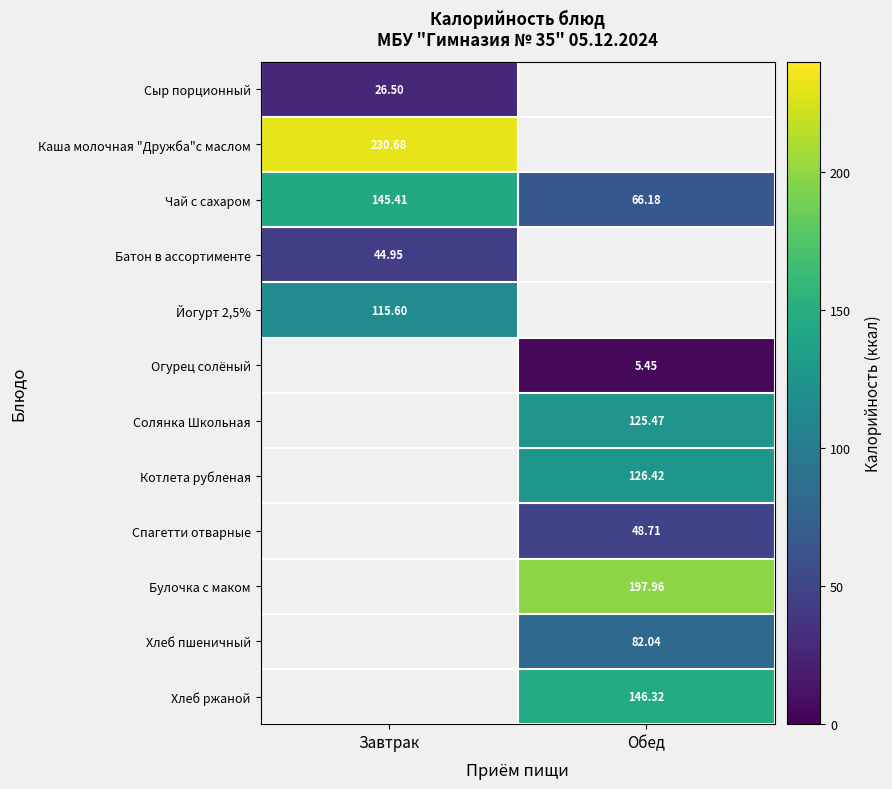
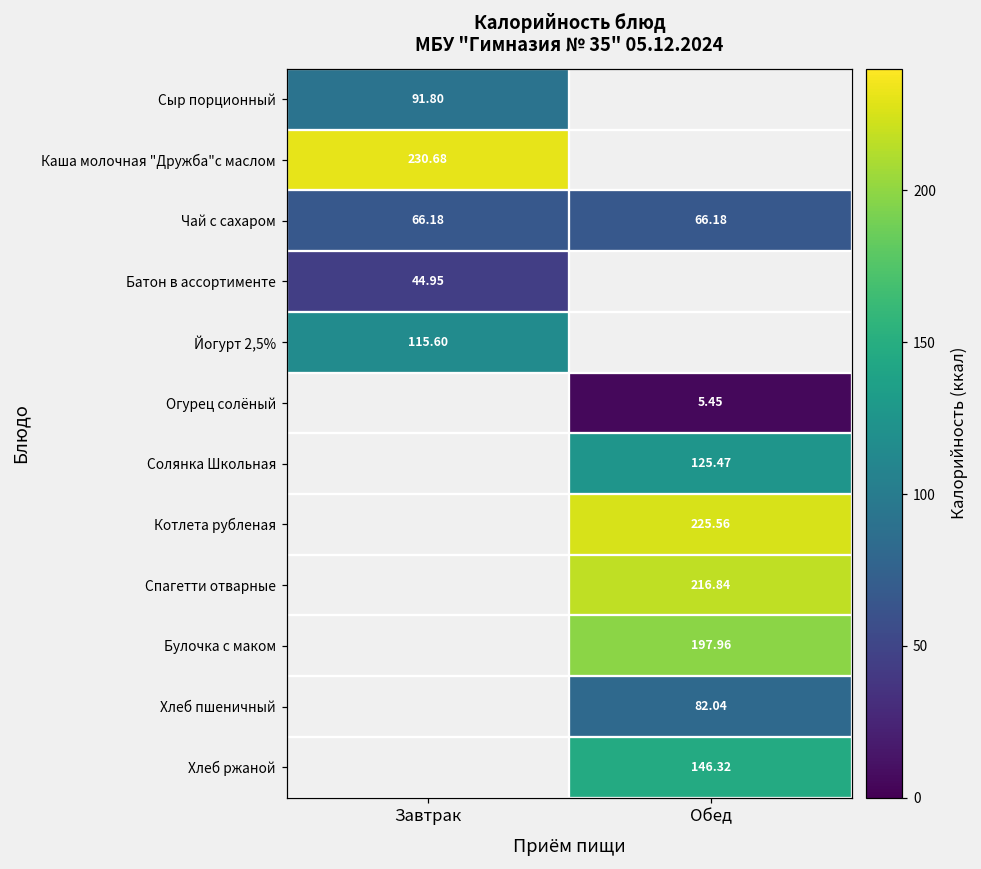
Сыр порционный, Завтрак: 26.50 -> 91.80
Чай с сахаром, Завтрак: 145.41 -> 66.18
Котлета рубленая, Обед: 126.42 -> 225.56
Спагетти отварные, Обед: 48.71 -> 216.84
